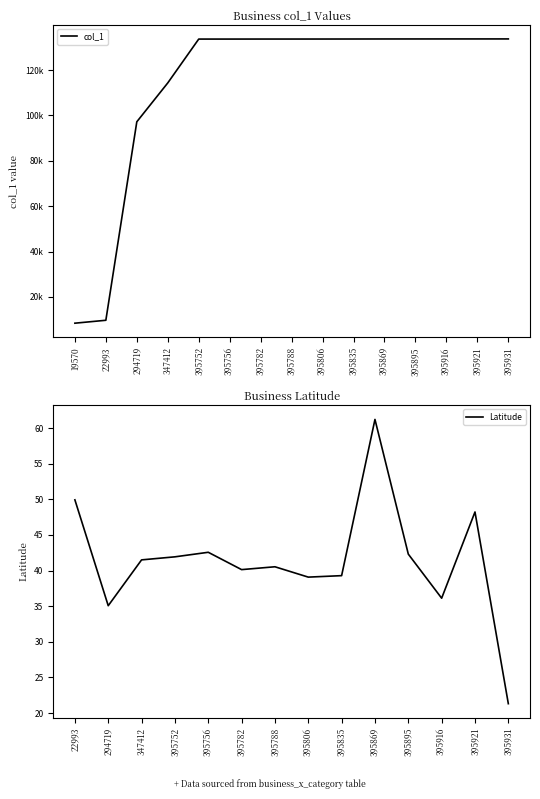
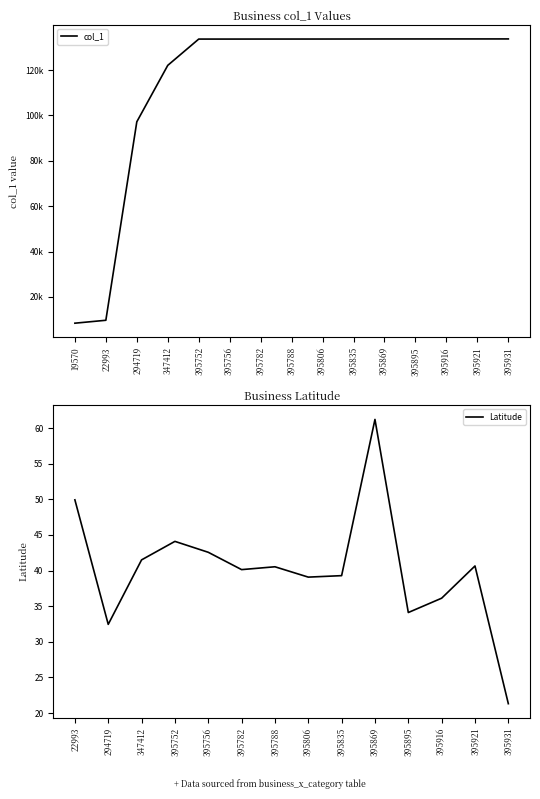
Business col_1 Values, 347412: 114000 -> 122000
Business Latitude, 294719: 35 -> 32
Business Latitude, 395752: 42 -> 44
Business Latitude, 395895: 42 -> 34
Business Latitude, 395921: 48 -> 41
